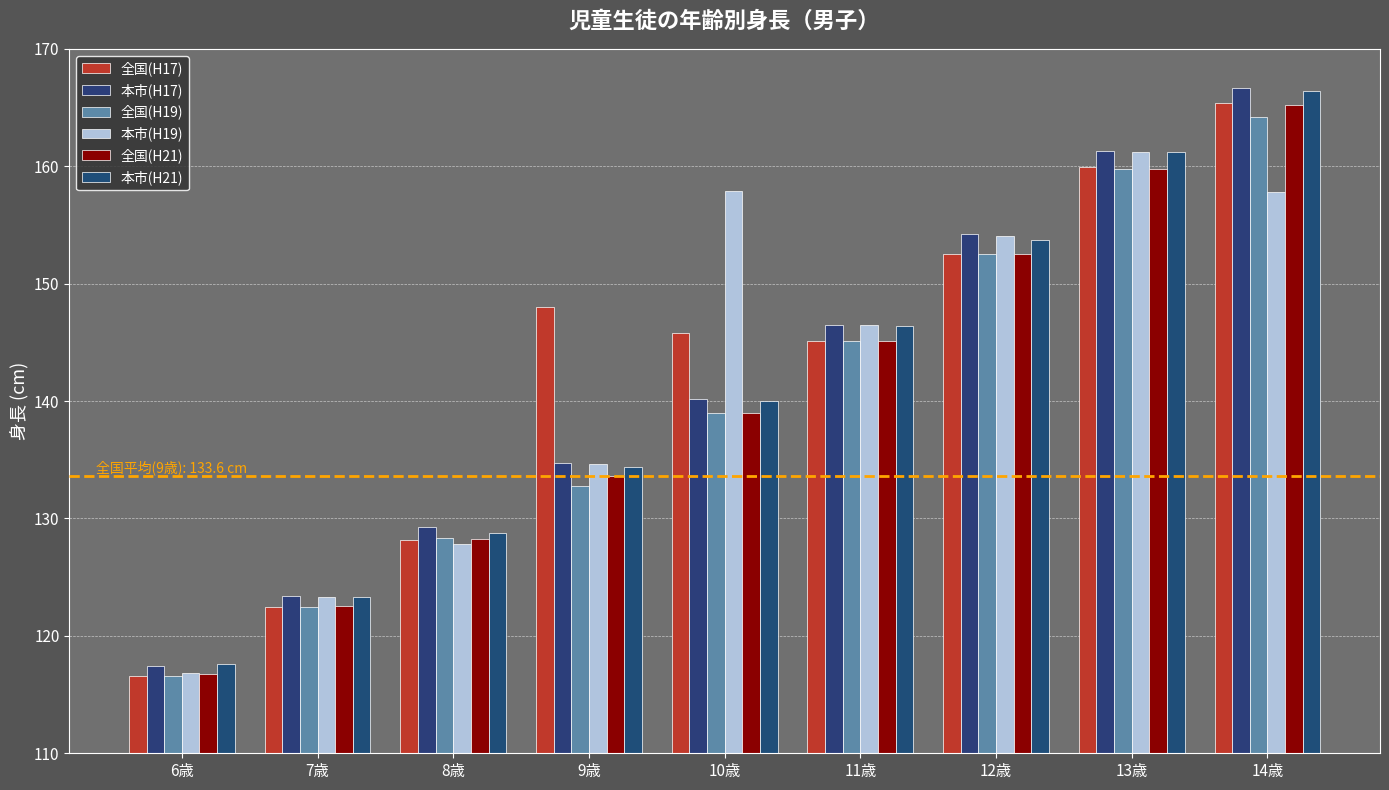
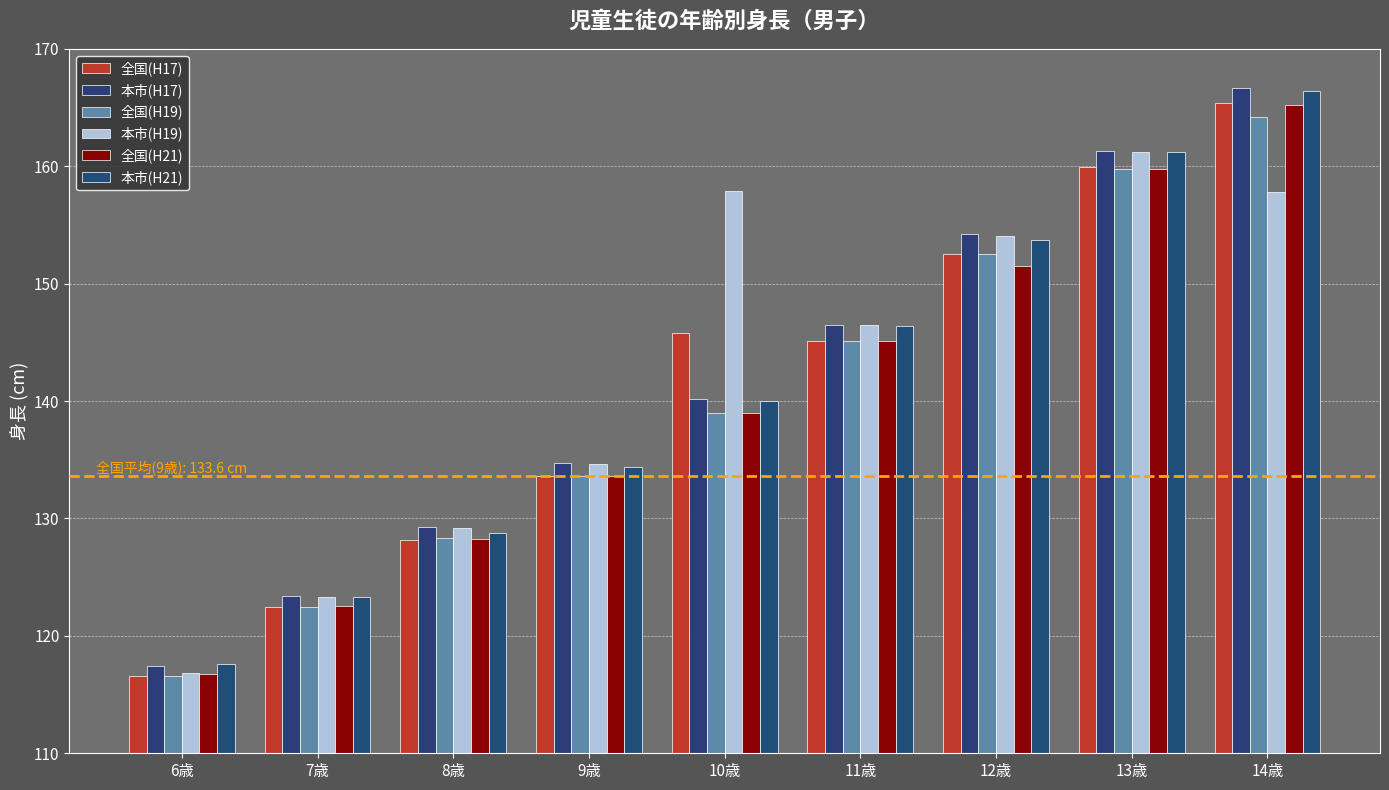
本市(H19), 8歳: 127.8 -> 129.2
全国(H17), 9歳: 148.0 -> 133.6
全国(H19), 9歳: 132.8 -> 133.6
全国(H21), 12歳: 152.5 -> 151.5
